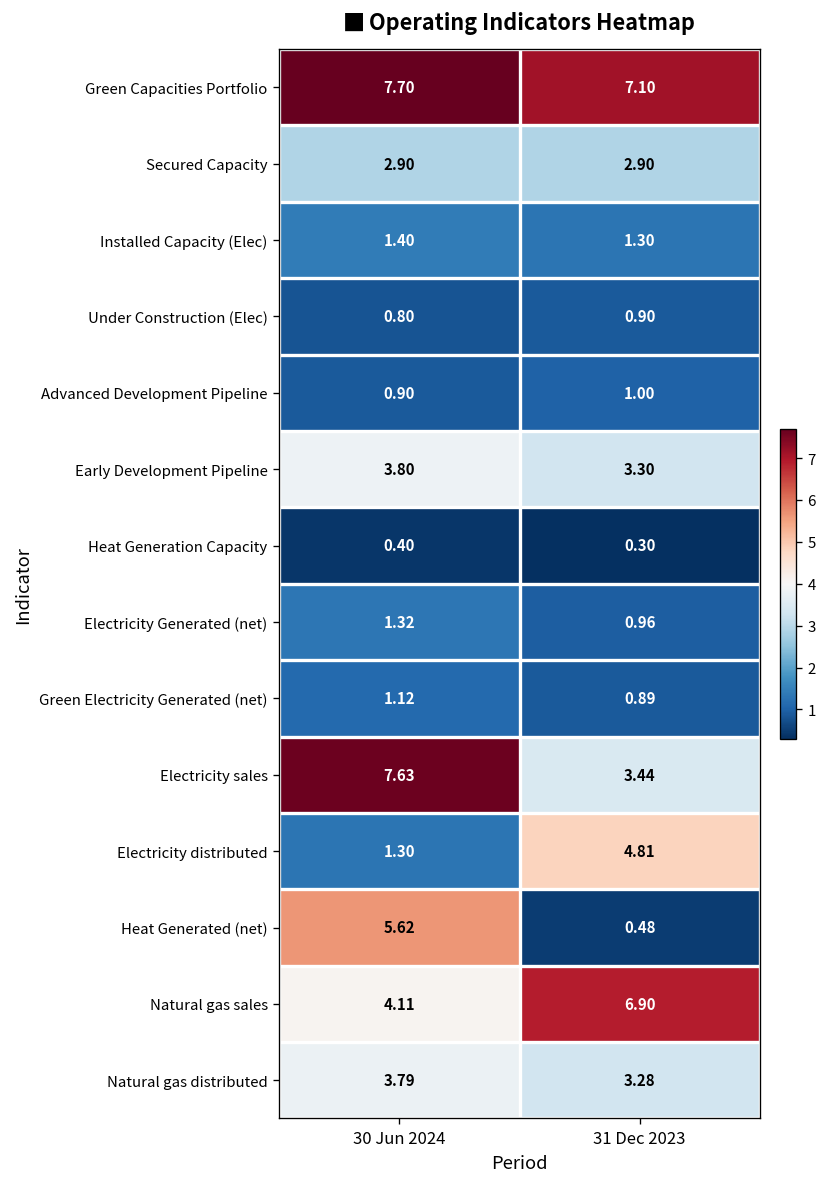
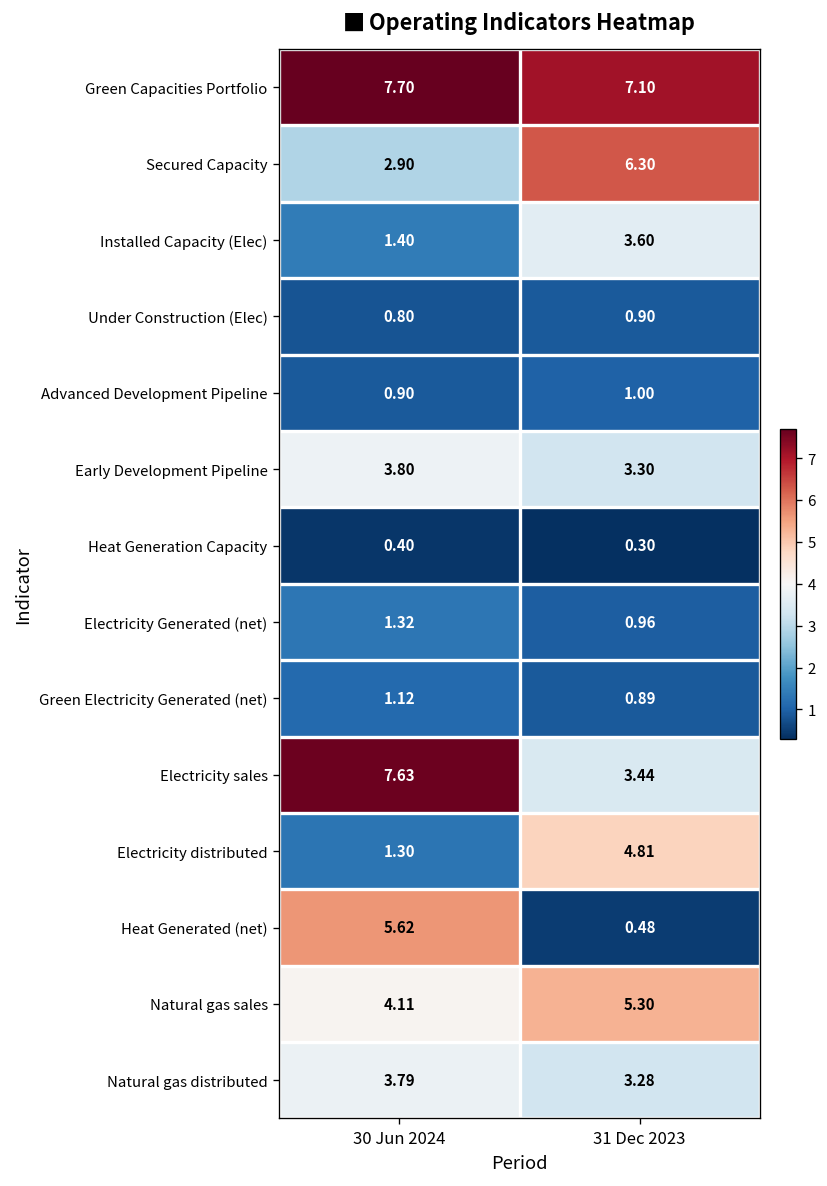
Secured Capacity, 31 Dec 2023: 2.90 -> 6.30
Installed Capacity (Elec), 31 Dec 2023: 1.30 -> 3.60
Natural gas sales, 31 Dec 2023: 6.90 -> 5.30
